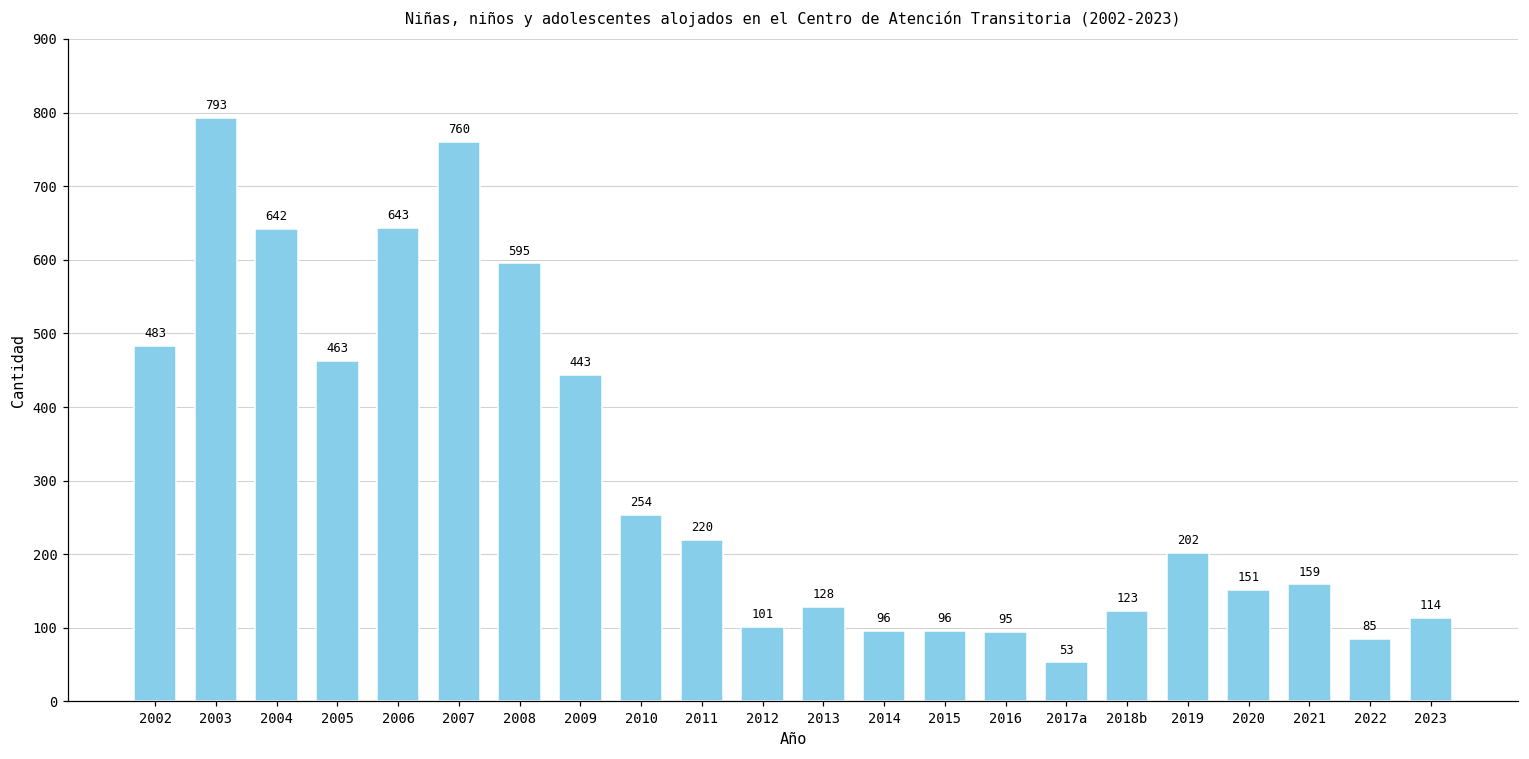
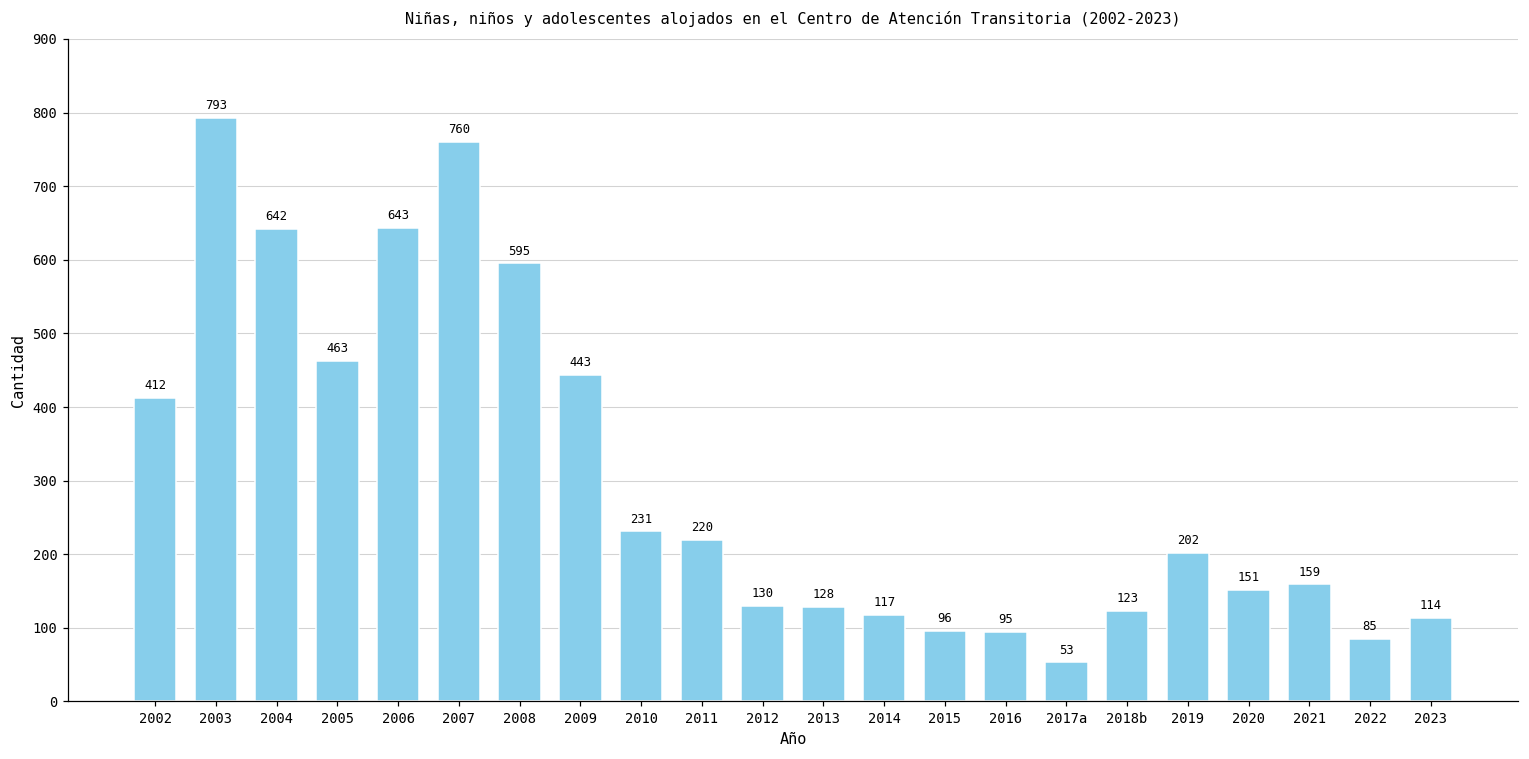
2002: 483 -> 412
2010: 254 -> 231
2012: 101 -> 130
2014: 96 -> 117
